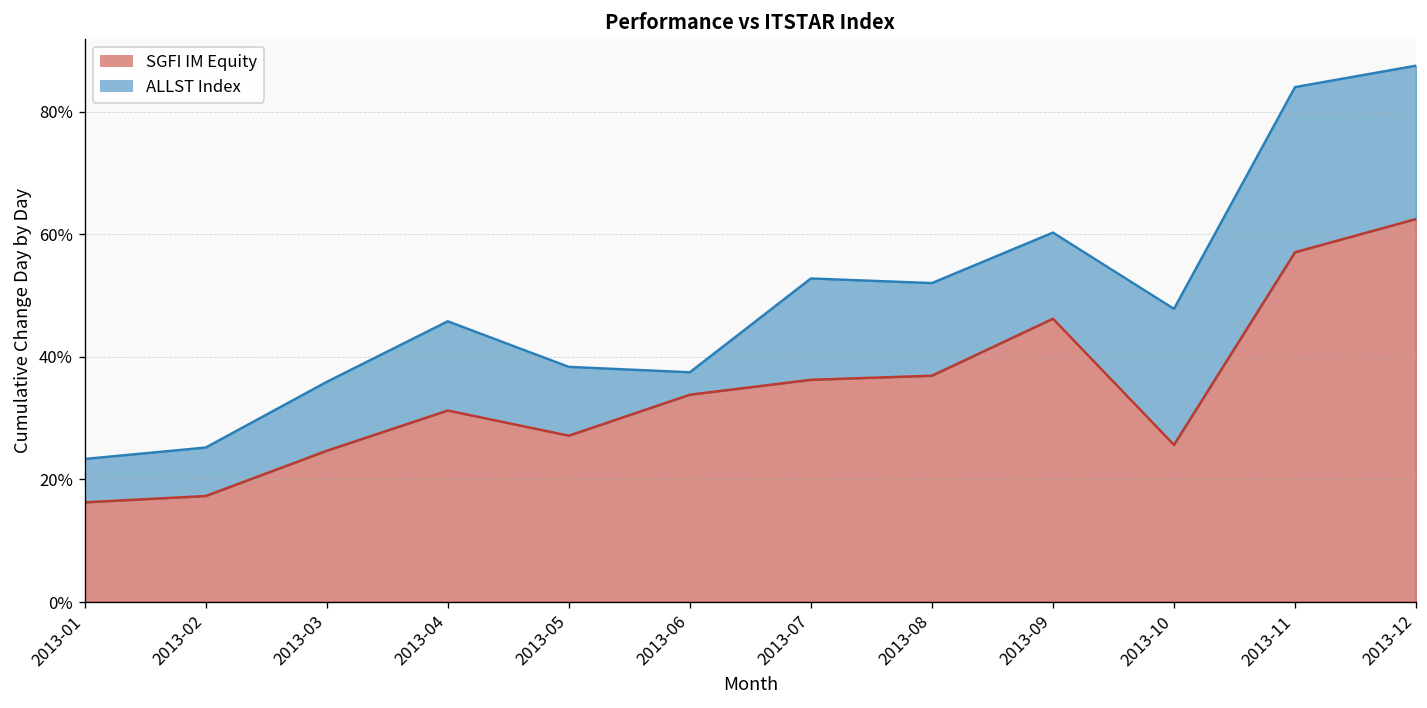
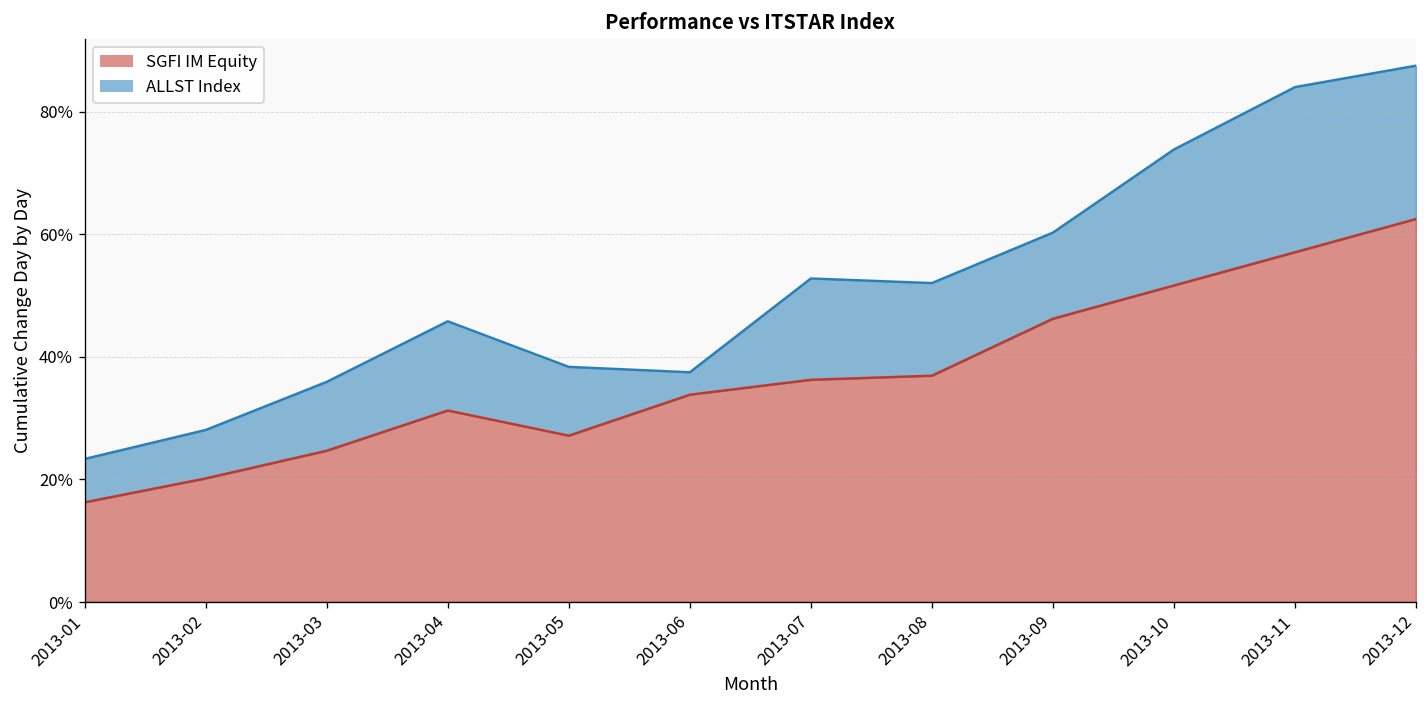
SGFI IM Equity, 2013-02: 17% -> 20%
SGFI IM Equity, 2013-10: 26% -> 52%
